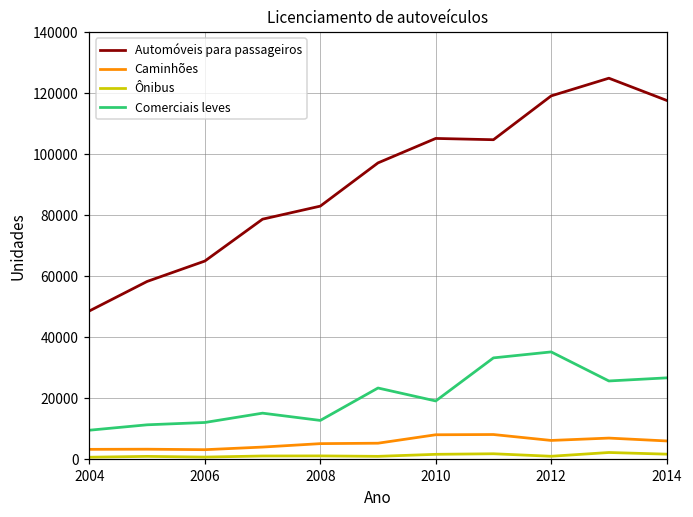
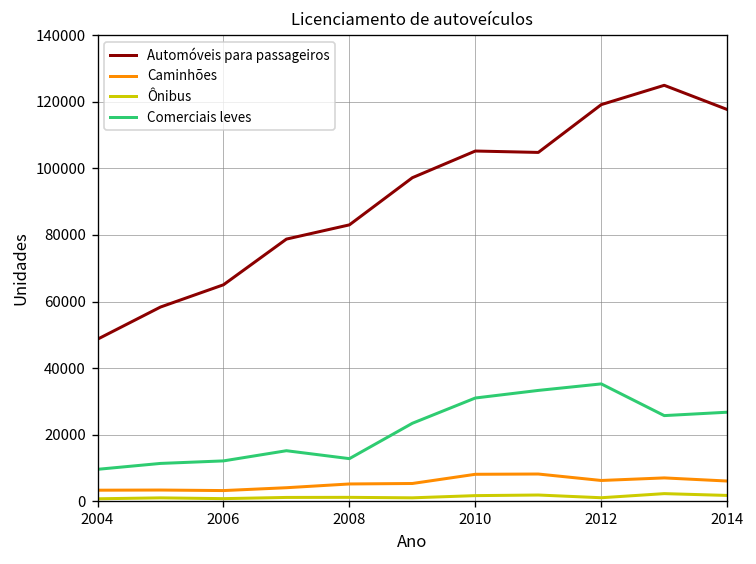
Comerciais leves, 2010: 19000 -> 31000
